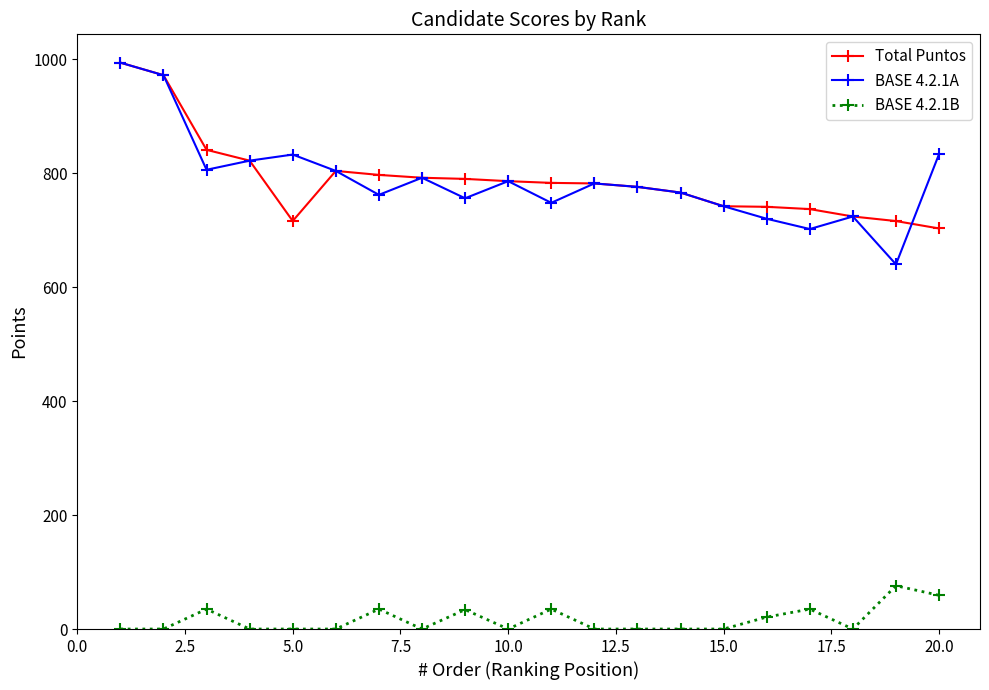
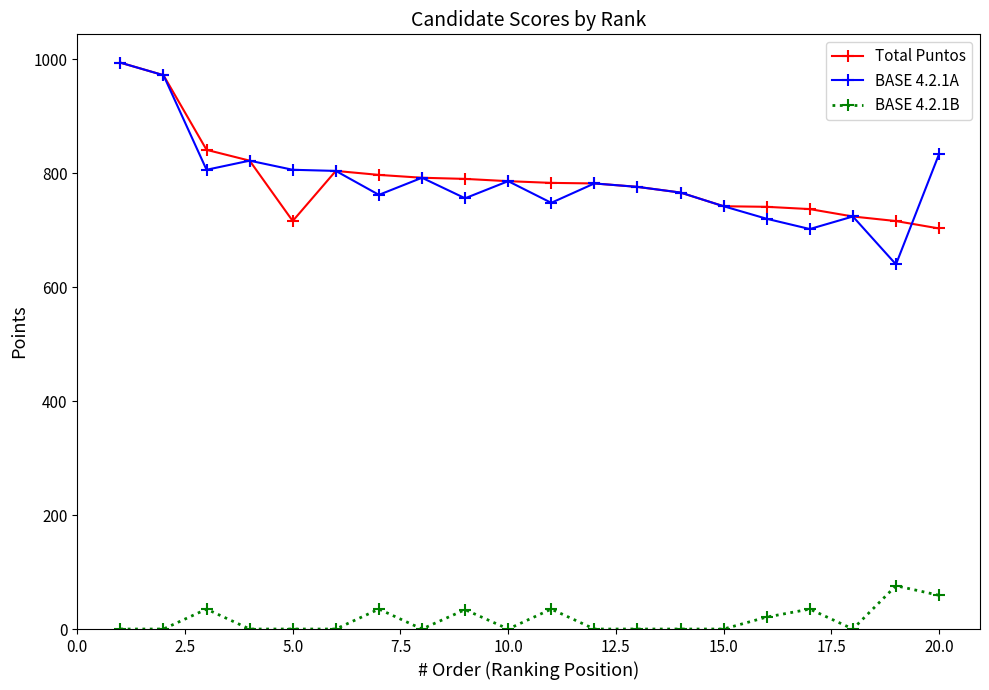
BASE 4.2.1A, 5.0: 830 -> 810
